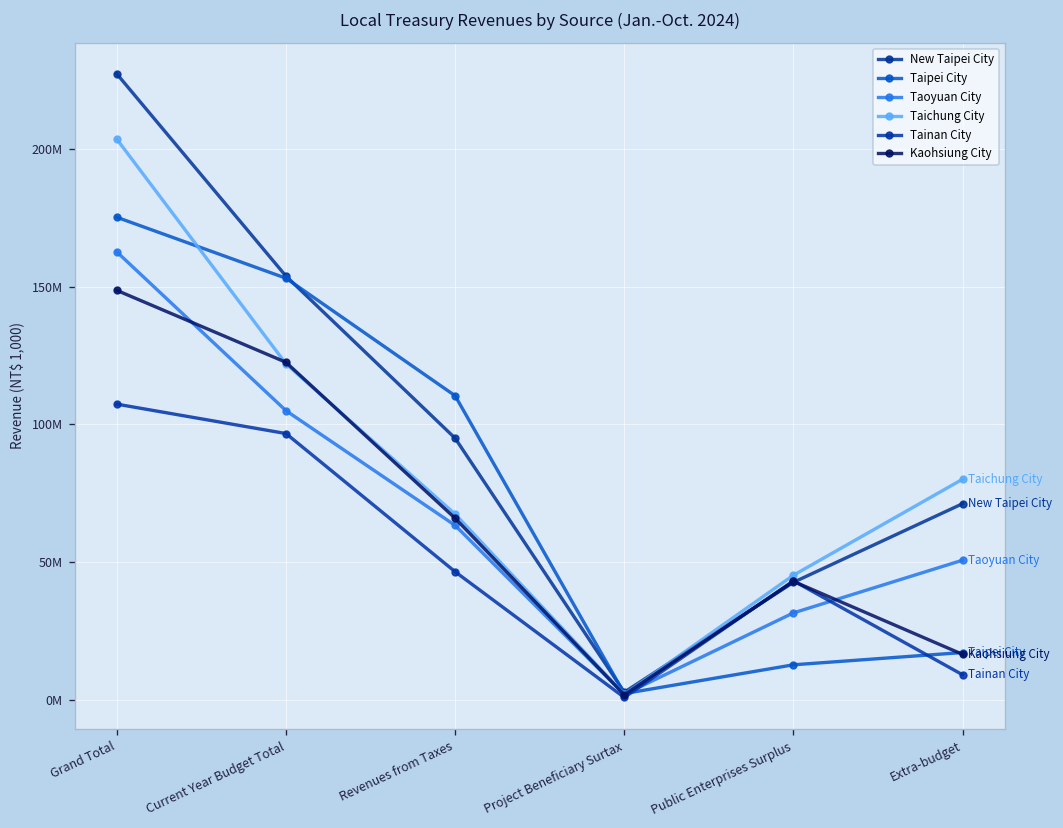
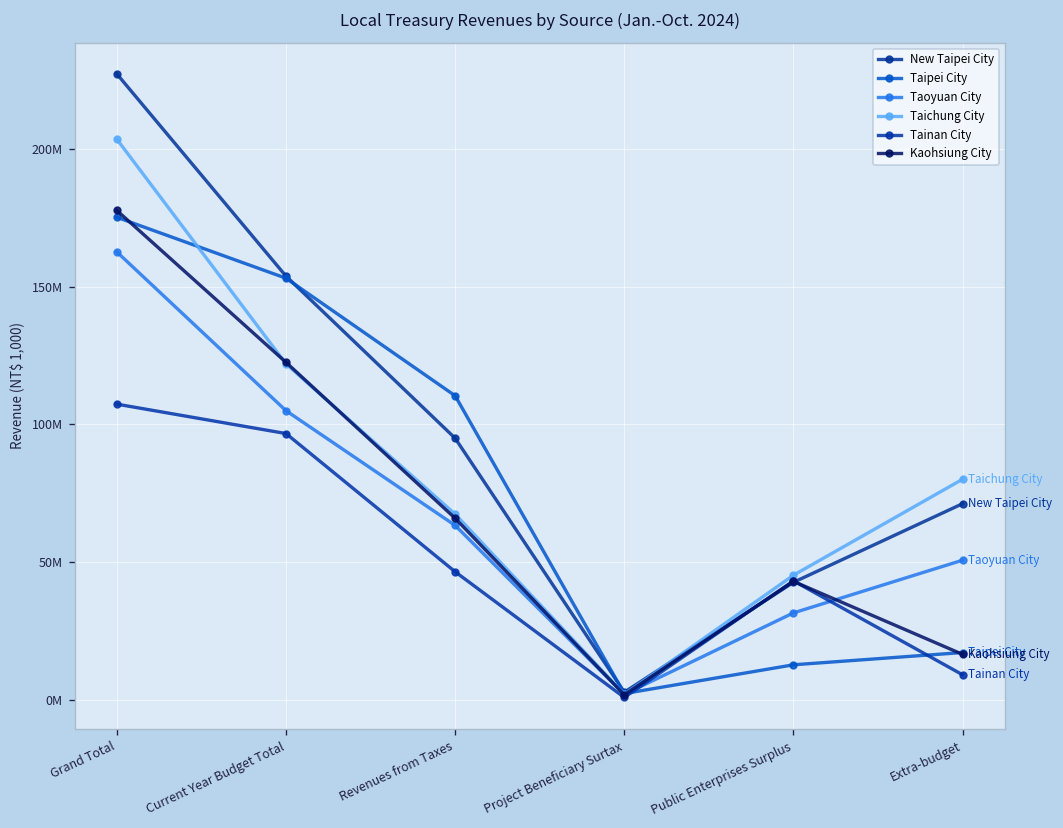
Kaohsiung City, Grand Total: 149000000 -> 178000000
